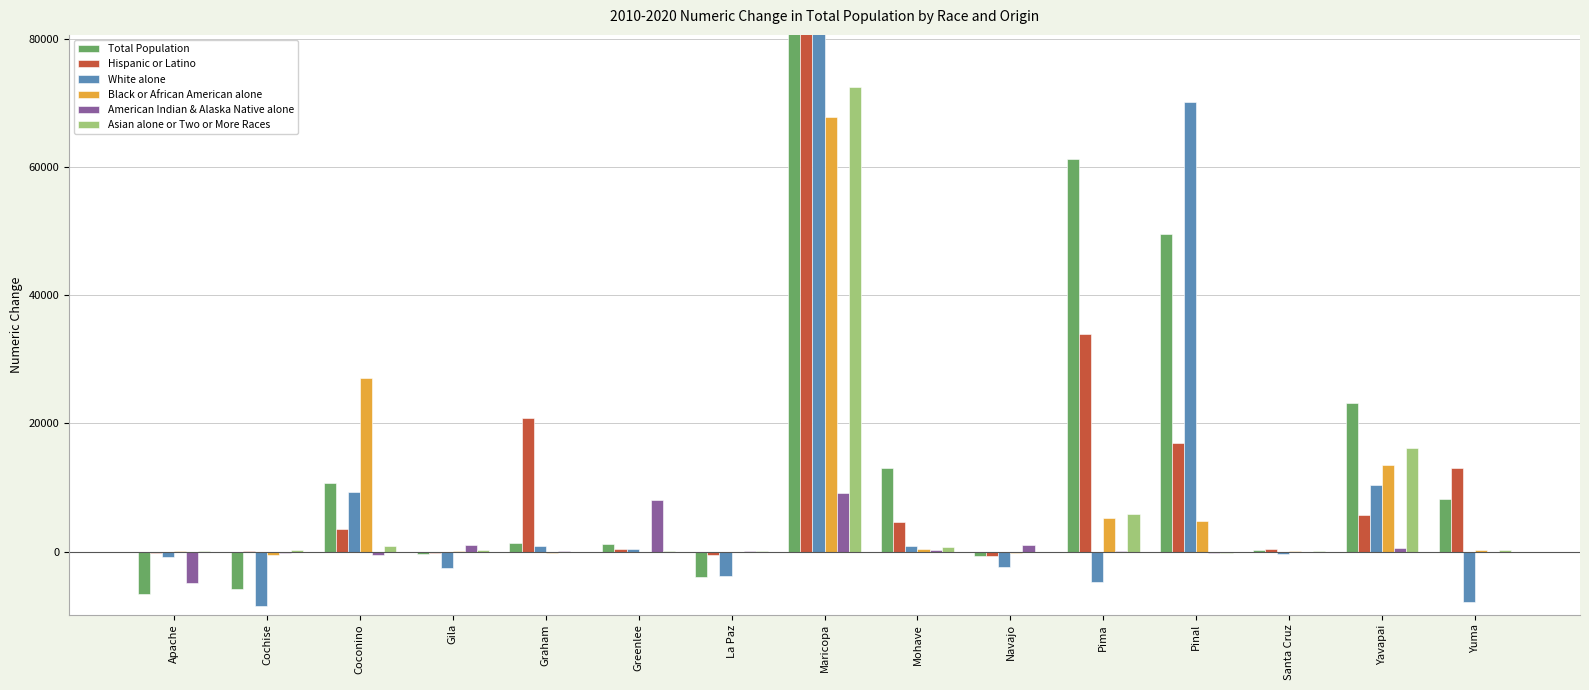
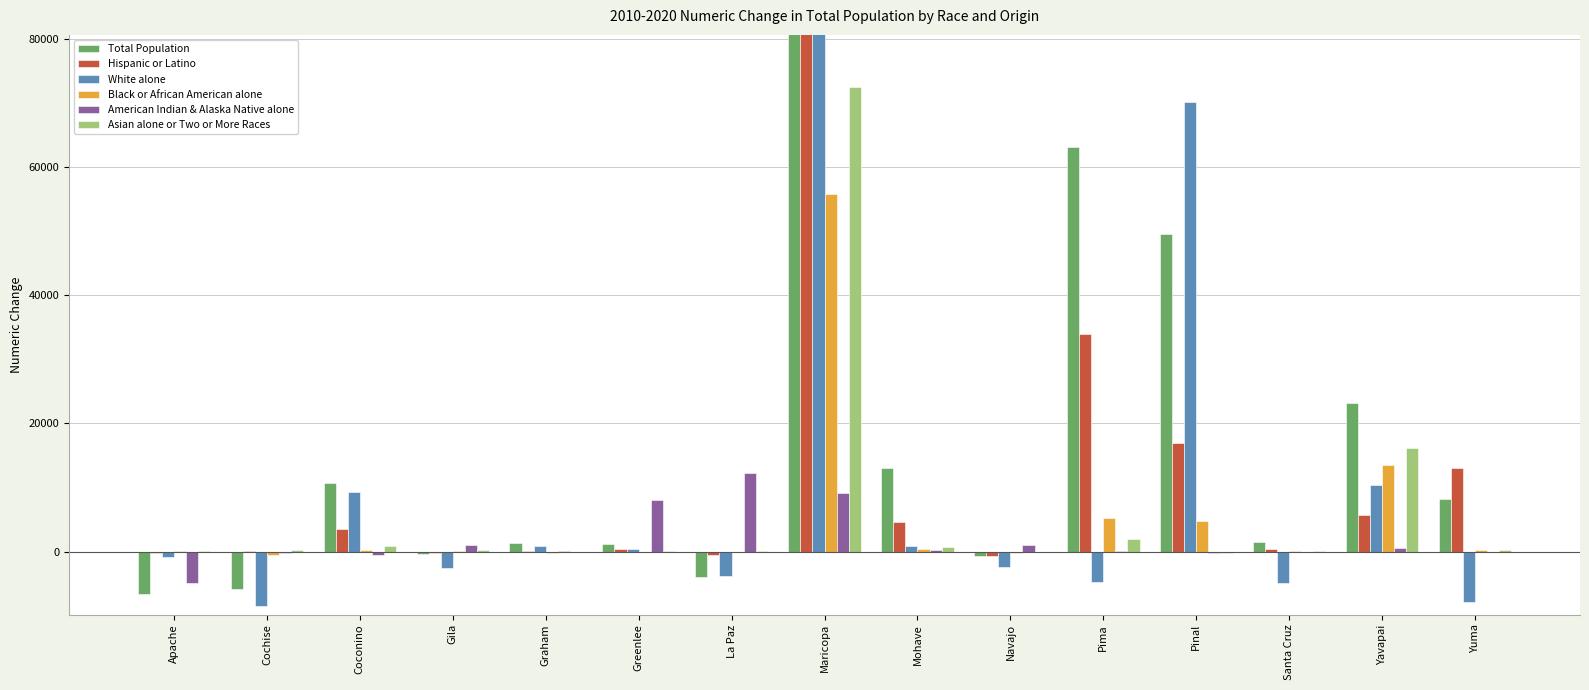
Black or African American alone, Coconino: 27000 -> 0
Hispanic or Latino, Graham: 21000 -> 0
American Indian & Alaska Native alone, La Paz: 0 -> 12000
Black or African American alone, Maricopa: 68000 -> 56000
Total Population, Pima: 61000 -> 63000
Asian alone or Two or More Races, Pima: 6000 -> 2000
Total Population, Santa Cruz: 0 -> 2000
White alone, Santa Cruz: 0 -> -5000
